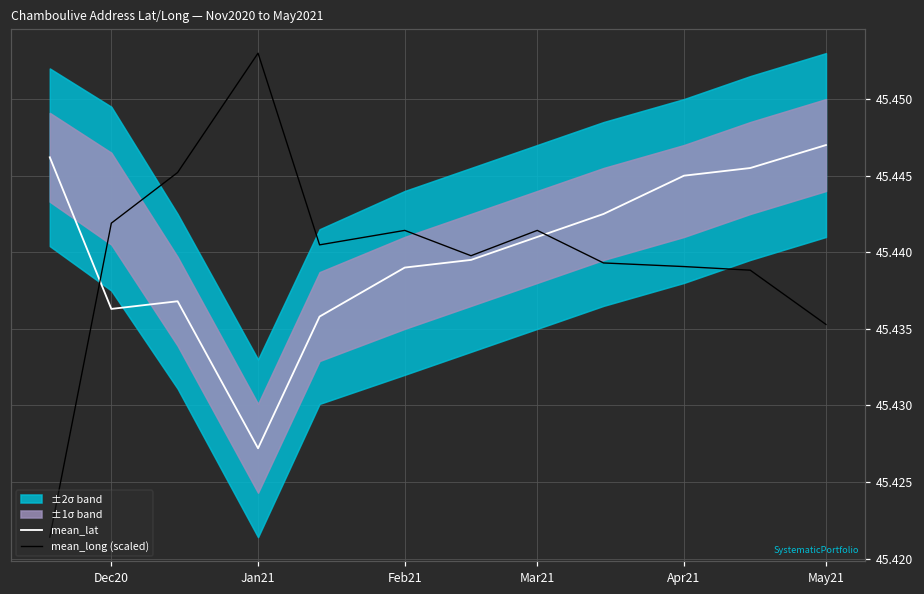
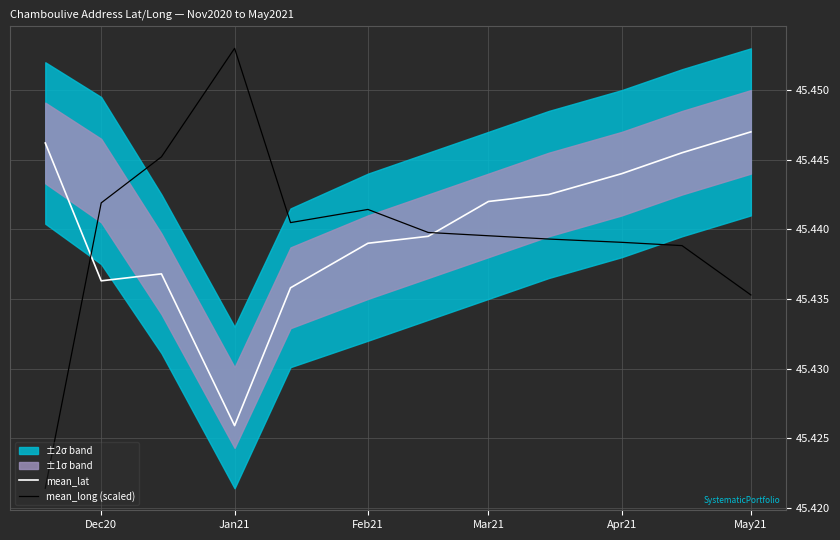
mean_lat, Jan21: 45.4272 -> 45.4259
mean_lat, Mar21: 45.441 -> 45.442
mean_long (scaled), Mar21: 45.4414 -> 45.4395
mean_lat, Apr21: 45.445 -> 45.444
